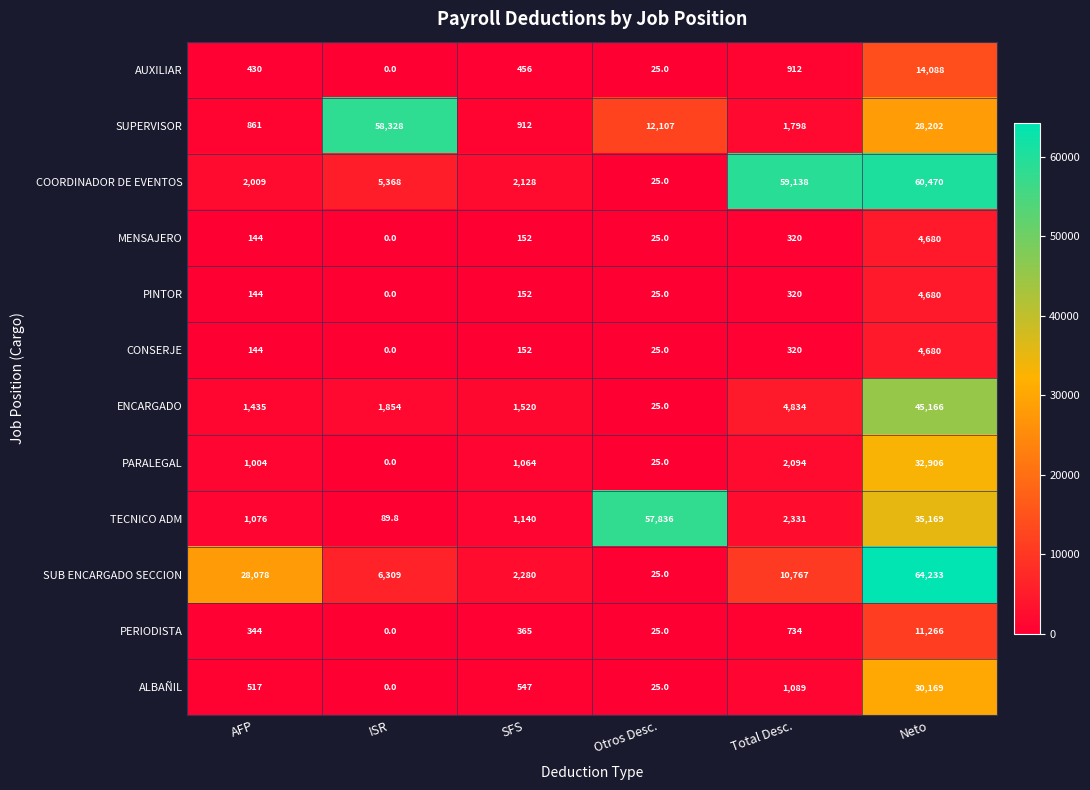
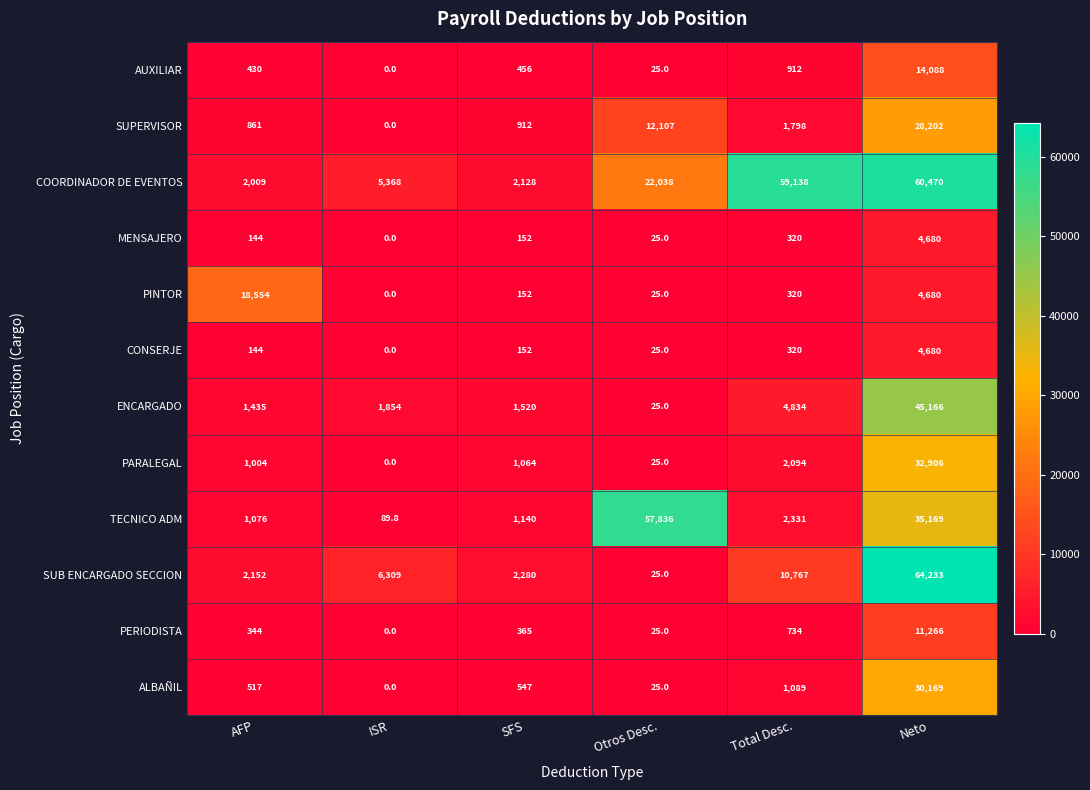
SUPERVISOR, ISR: 58,328 -> 0.0
COORDINADOR DE EVENTOS, Otros Desc.: 25.0 -> 22,038
PINTOR, AFP: 144 -> 18,554
SUB ENCARGADO SECCION, AFP: 28,078 -> 2,152
